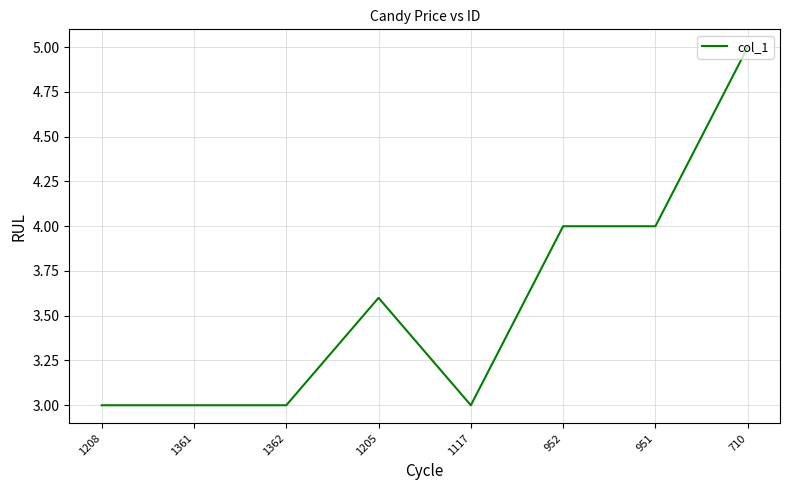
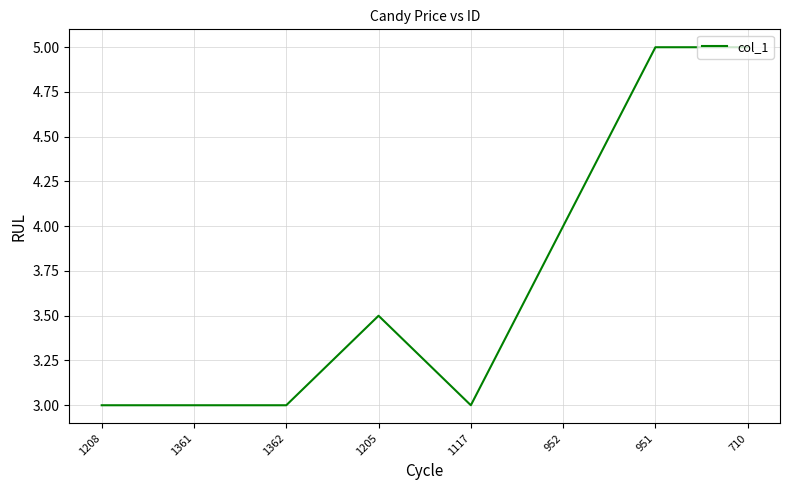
1205: 3.6 -> 3.5
951: 4 -> 5
